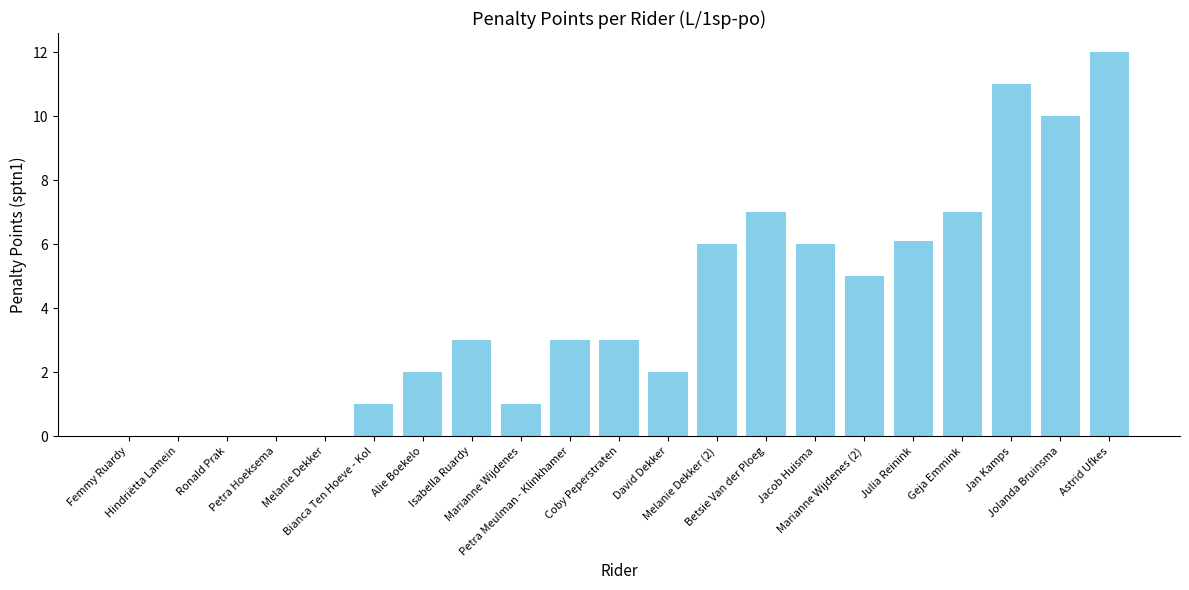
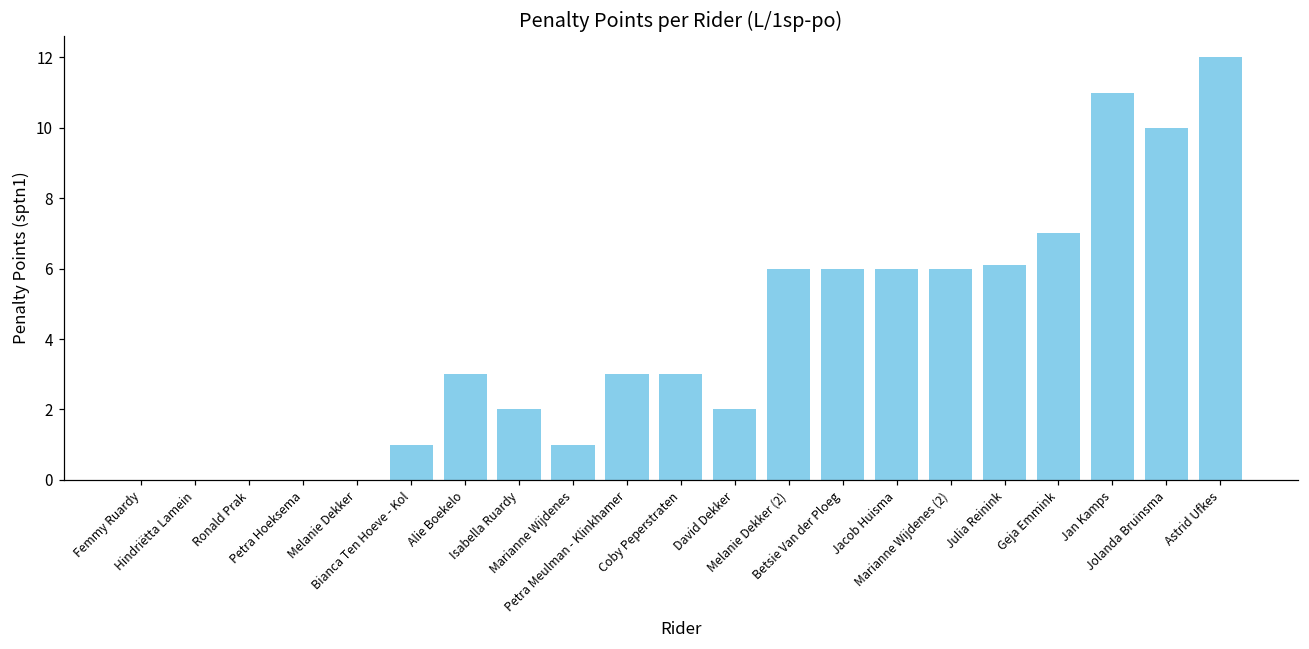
Alie Boekelo: 2 -> 3
Isabella Ruardy: 3 -> 2
Betsie Van der Ploeg: 7 -> 6
Marianne Wijdenes (2): 5 -> 6
